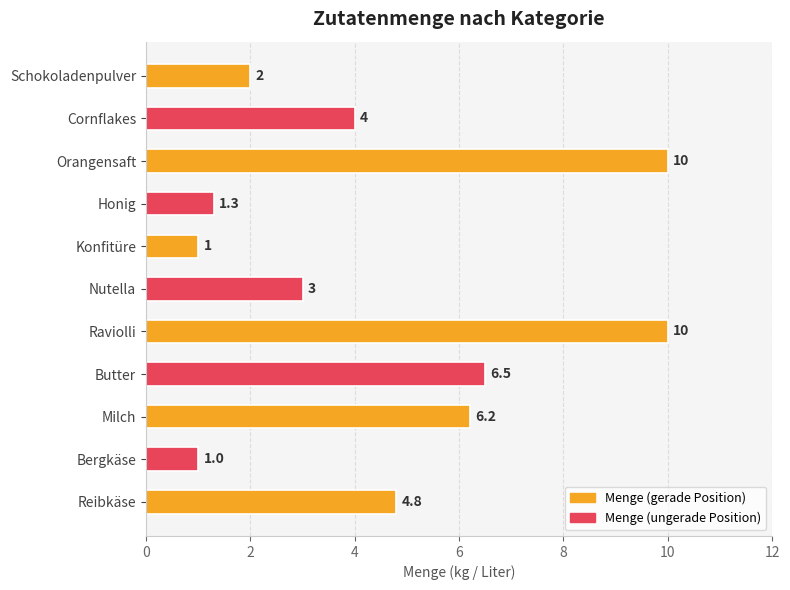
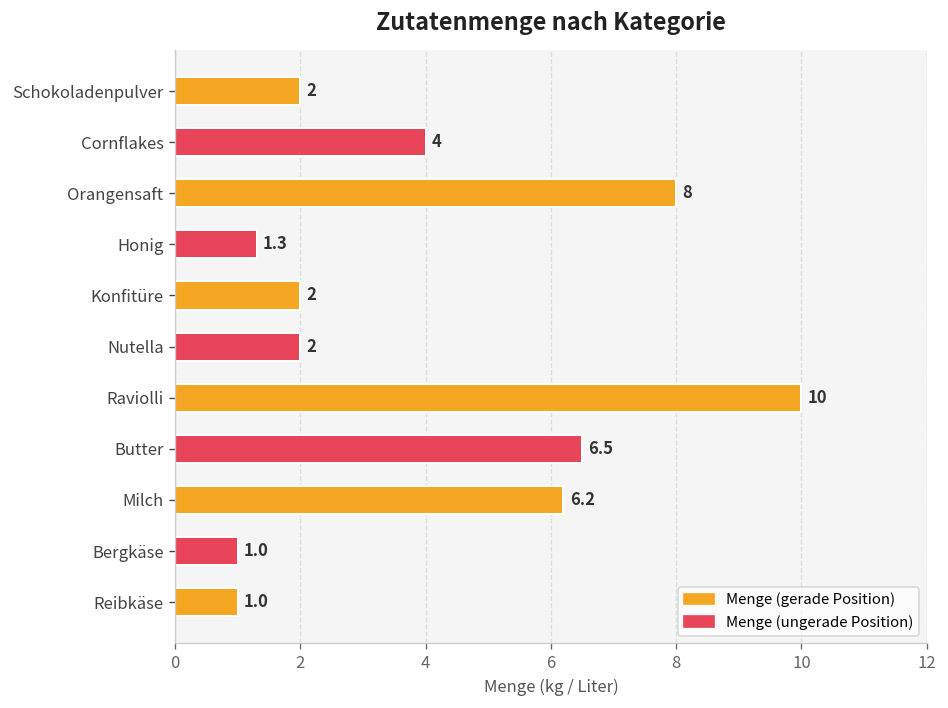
Orangensaft: 10 -> 8
Konfitüre: 1 -> 2
Nutella: 3 -> 2
Reibkäse: 4.8 -> 1.0
